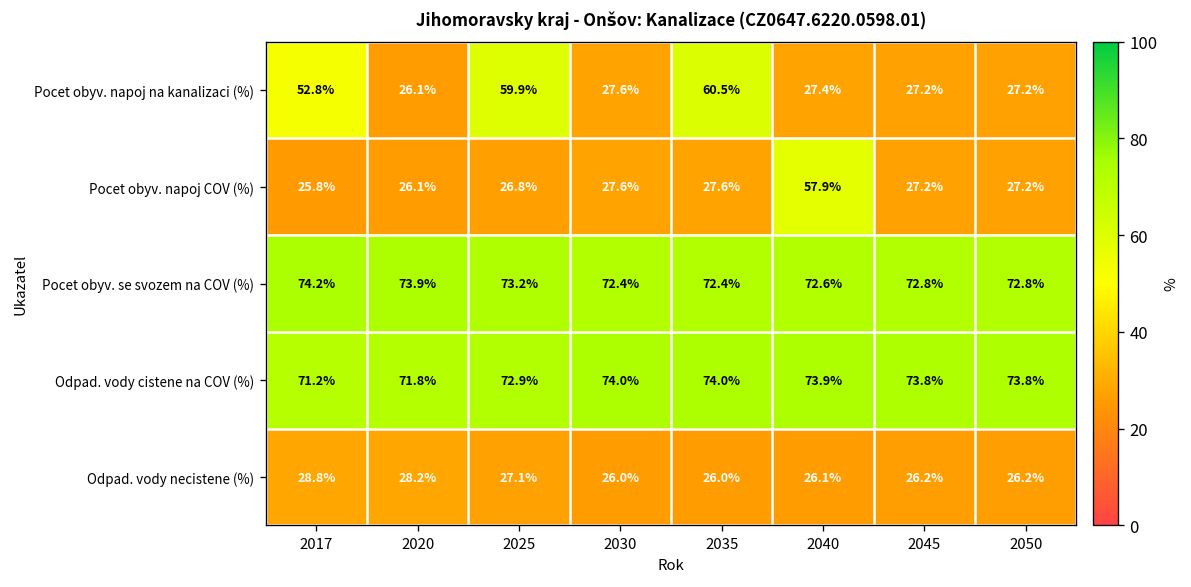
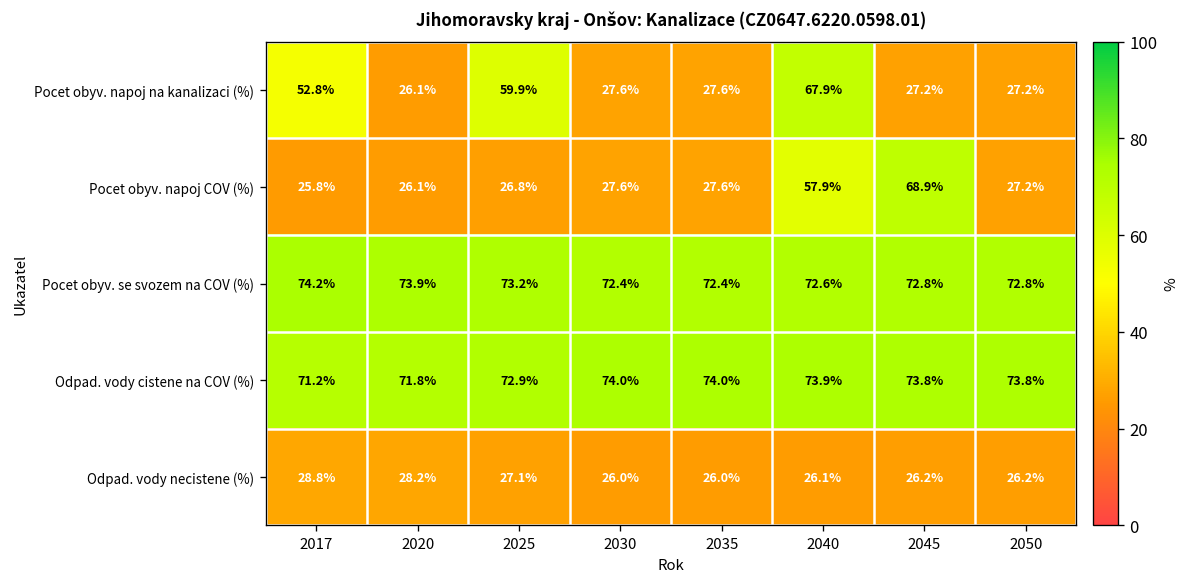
Pocet obyv. napoj na kanalizaci (%), 2035: 60.5% -> 27.6%
Pocet obyv. napoj na kanalizaci (%), 2040: 27.4% -> 67.9%
Pocet obyv. napoj COV (%), 2045: 27.2% -> 68.9%
